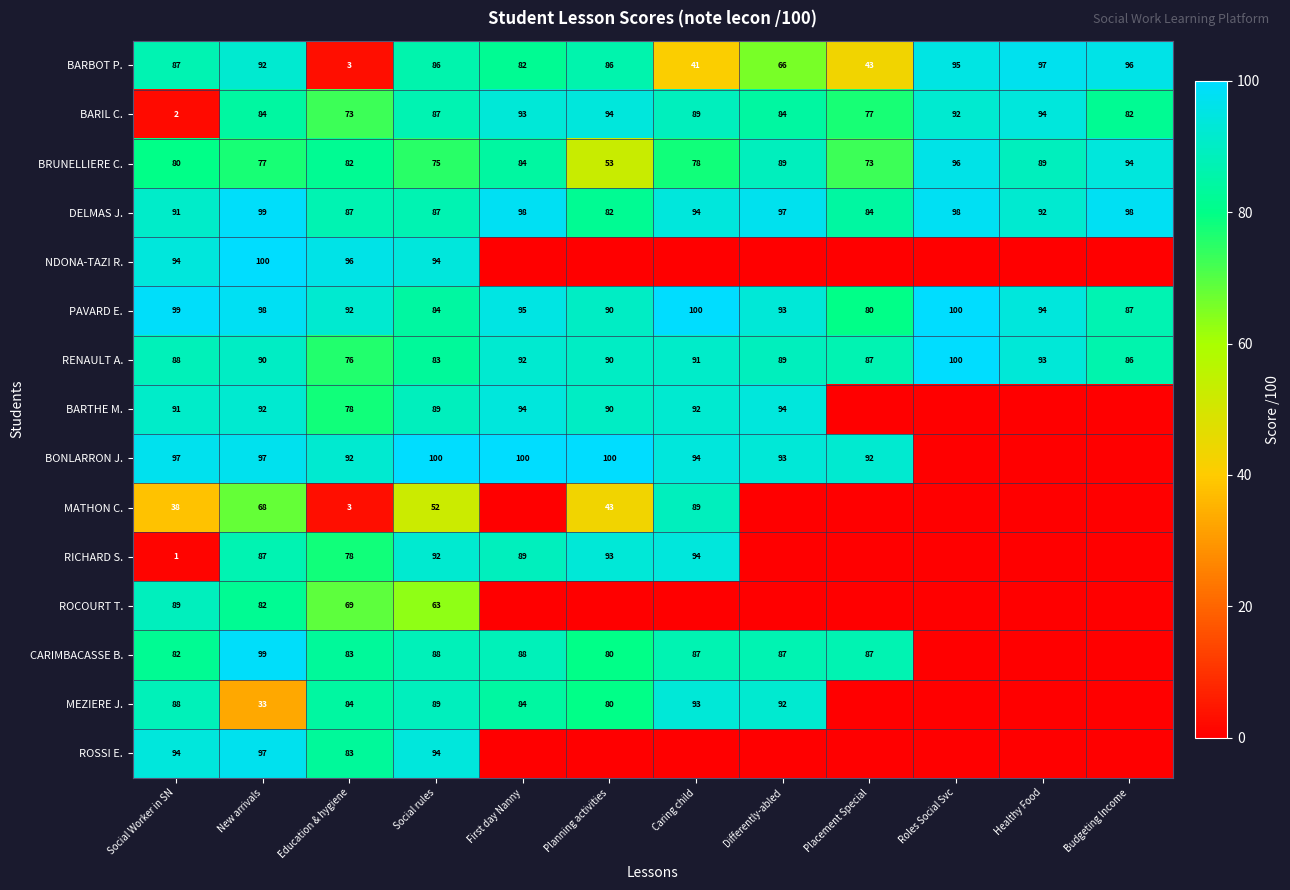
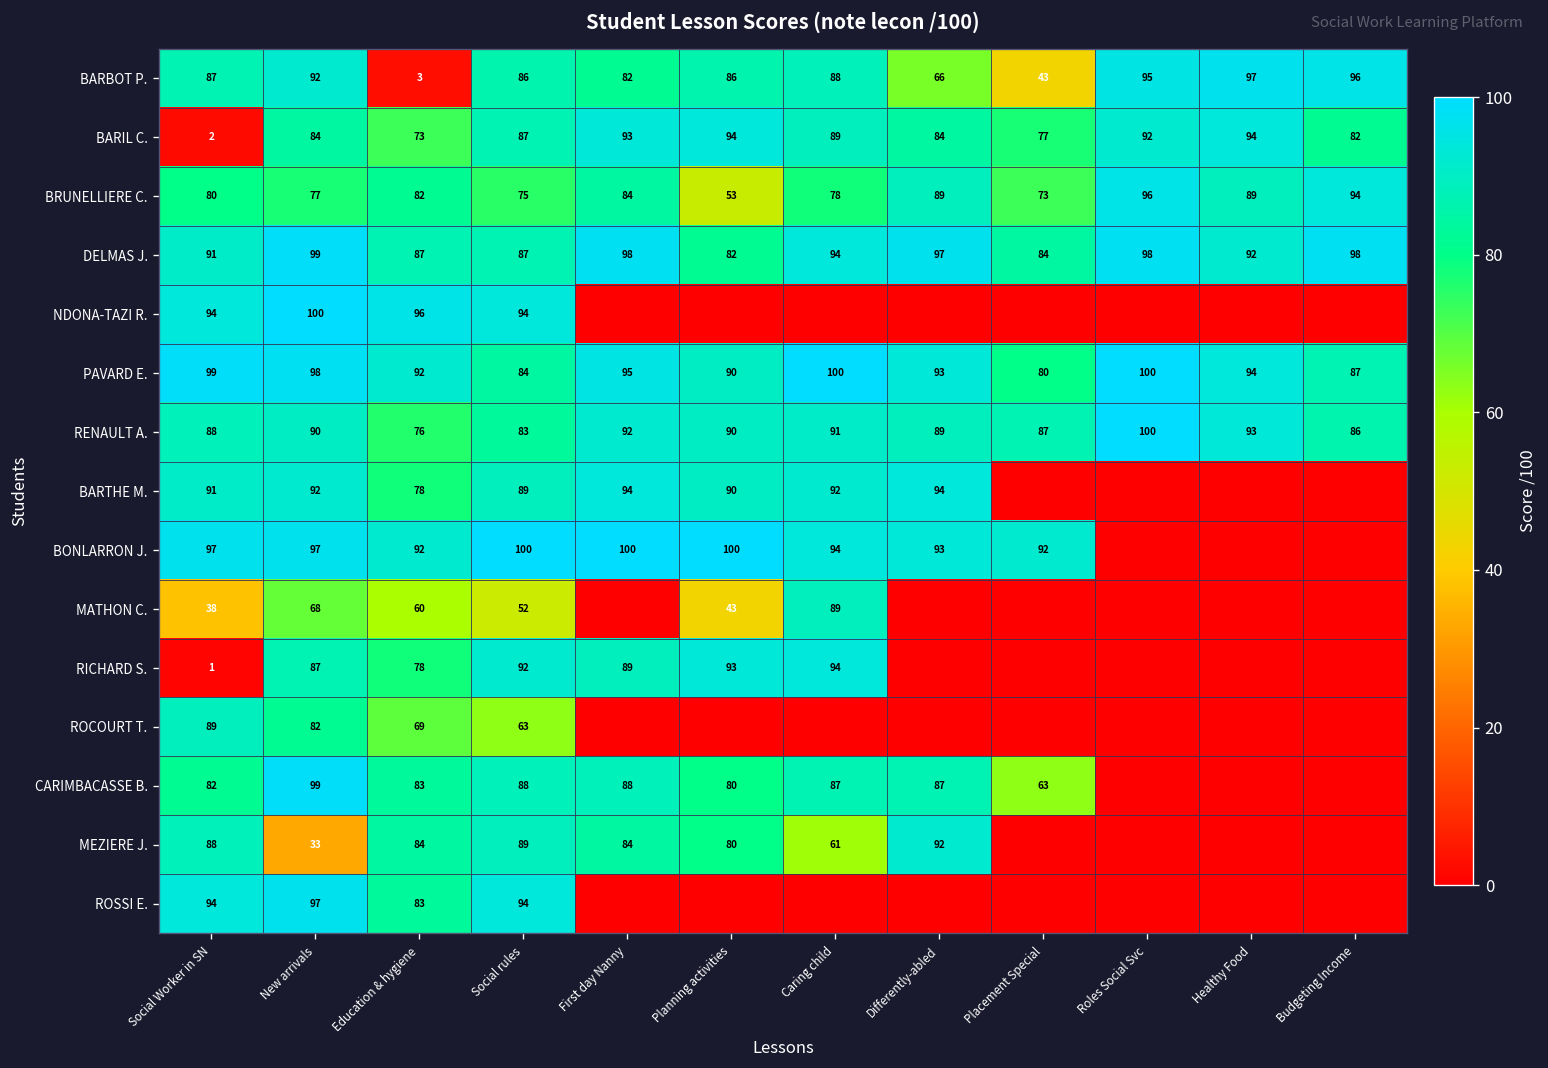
BARBOT P., Caring child: 41 -> 88
MATHON C., Education & hygiene: 3 -> 60
CARIMBACASSE B., Placement Special: 87 -> 63
MEZIERE J., Caring child: 93 -> 61
